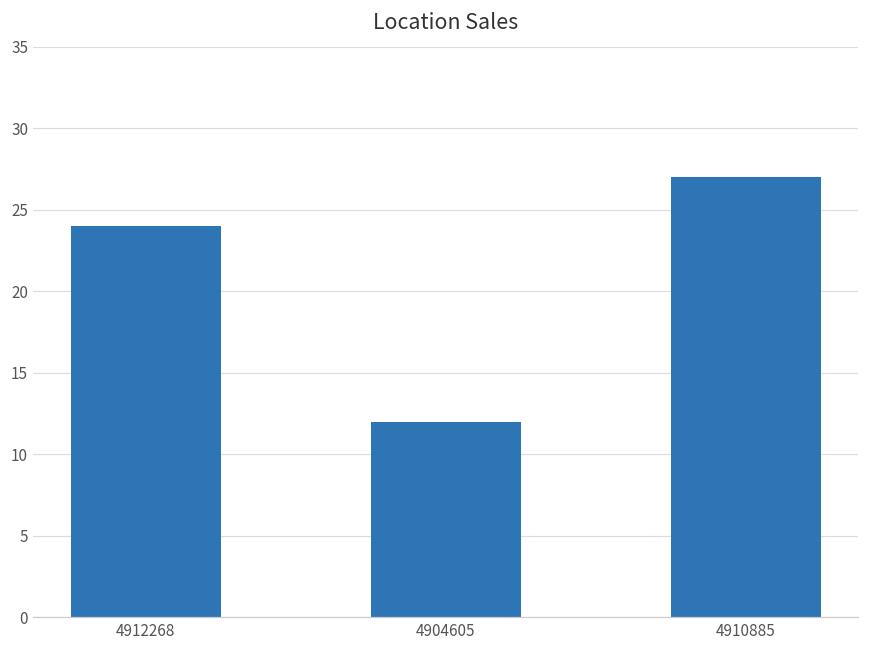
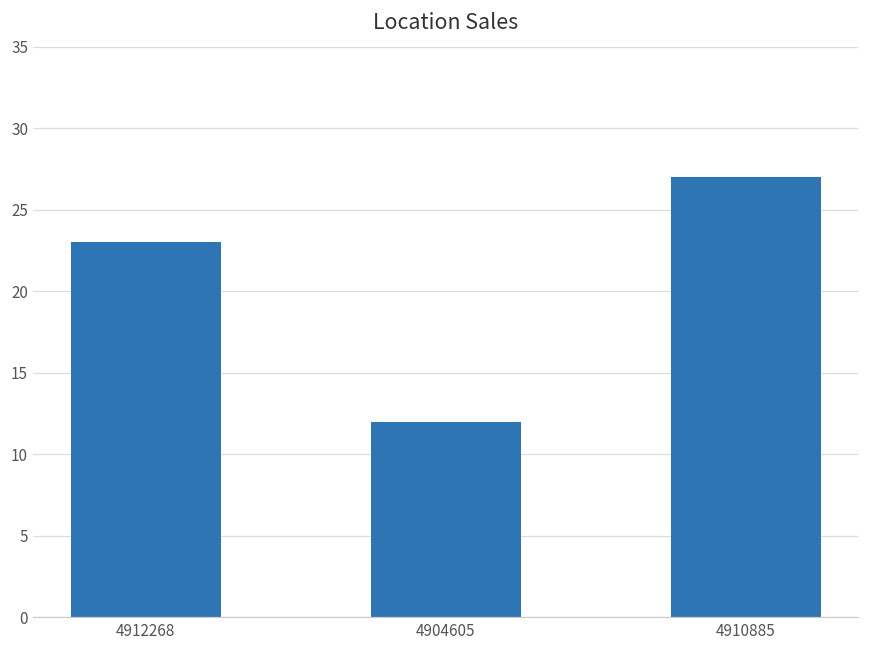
4912268: 24 -> 23
